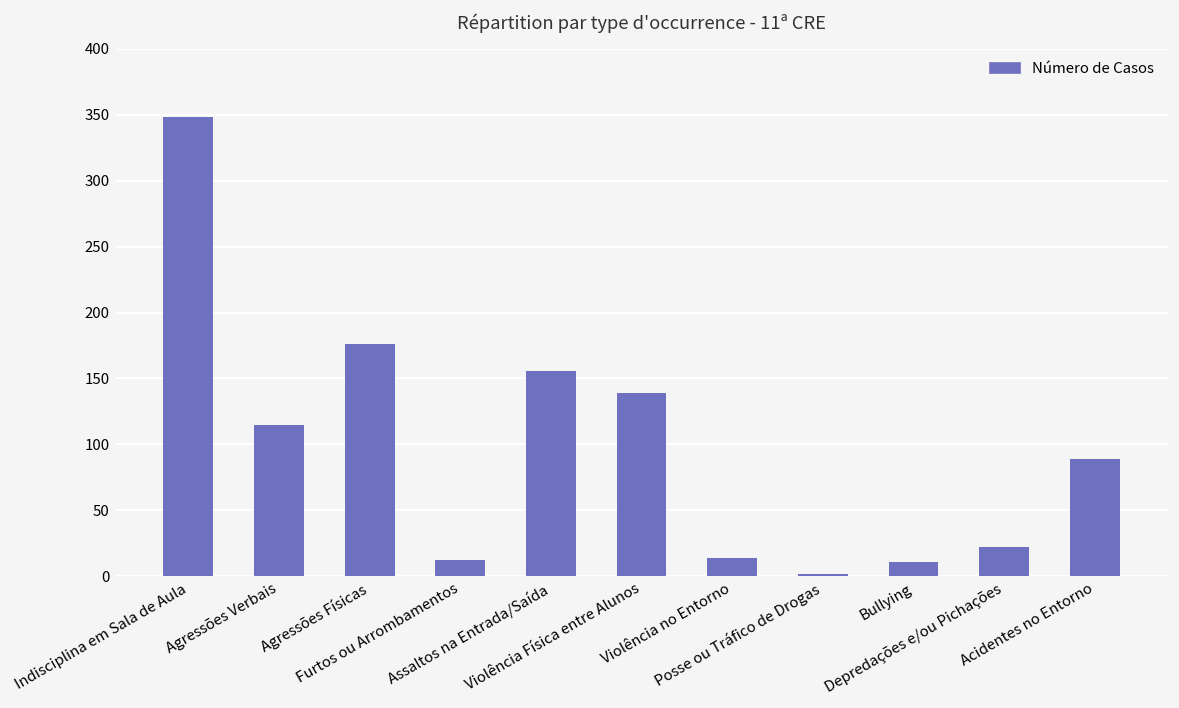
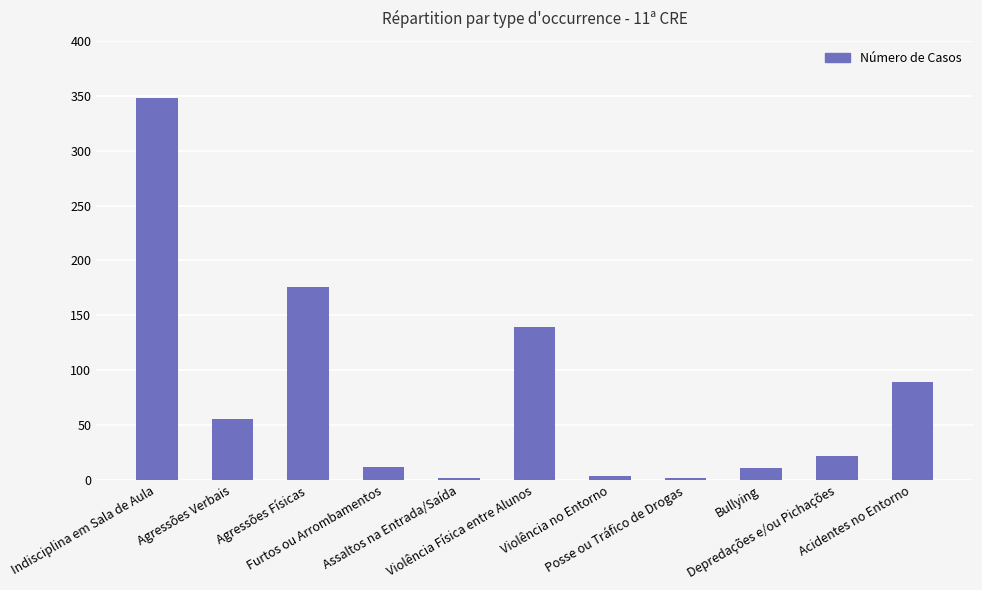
Agressões Verbais: 115 -> 56
Assaltos na Entrada/Saída: 156 -> 2
Violência no Entorno: 14 -> 4
